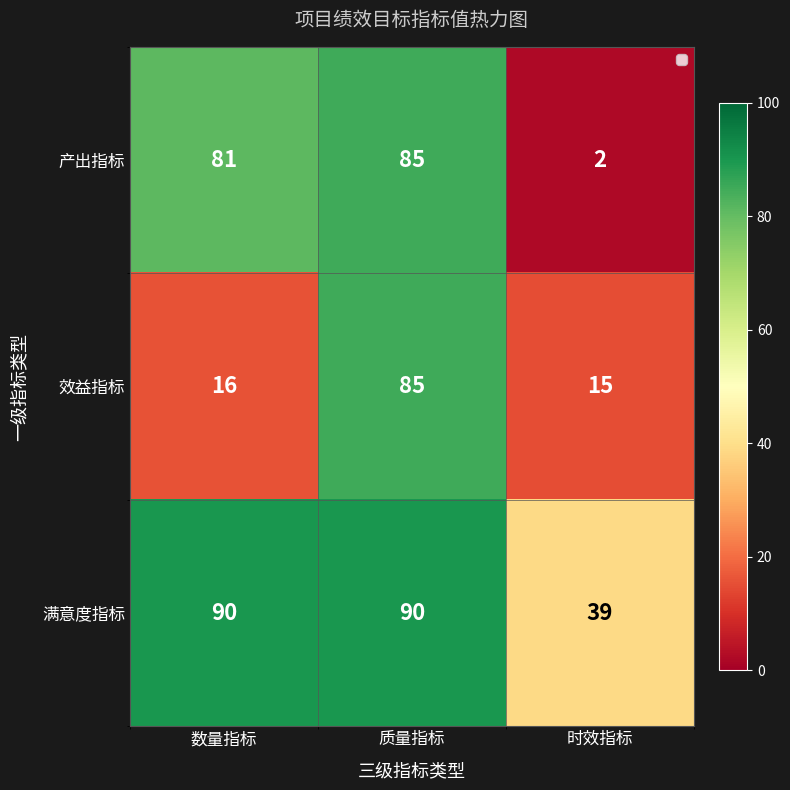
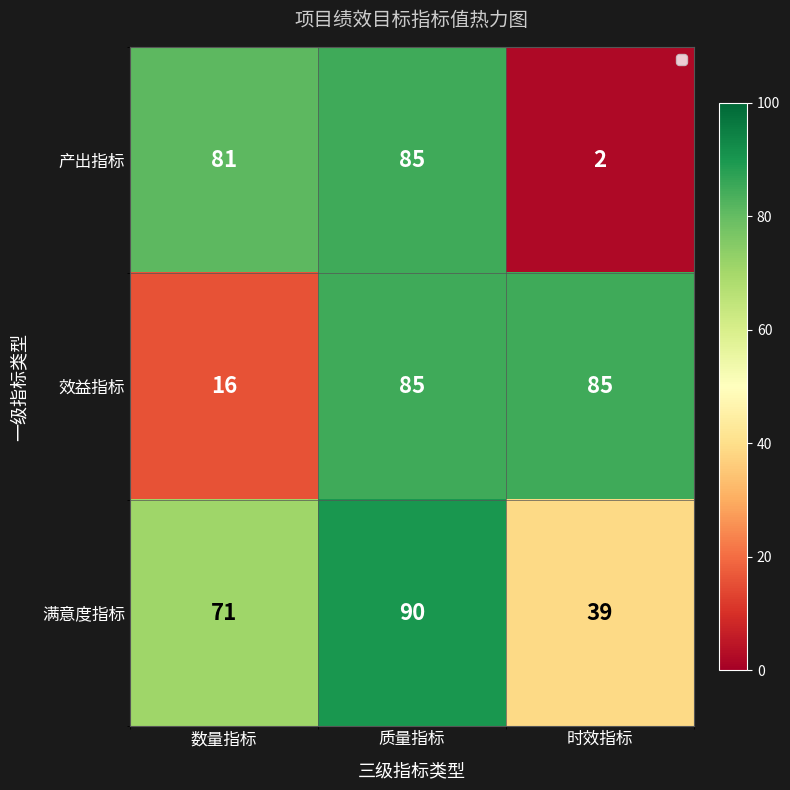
效益指标, 时效指标: 15 -> 85
满意度指标, 数量指标: 90 -> 71
